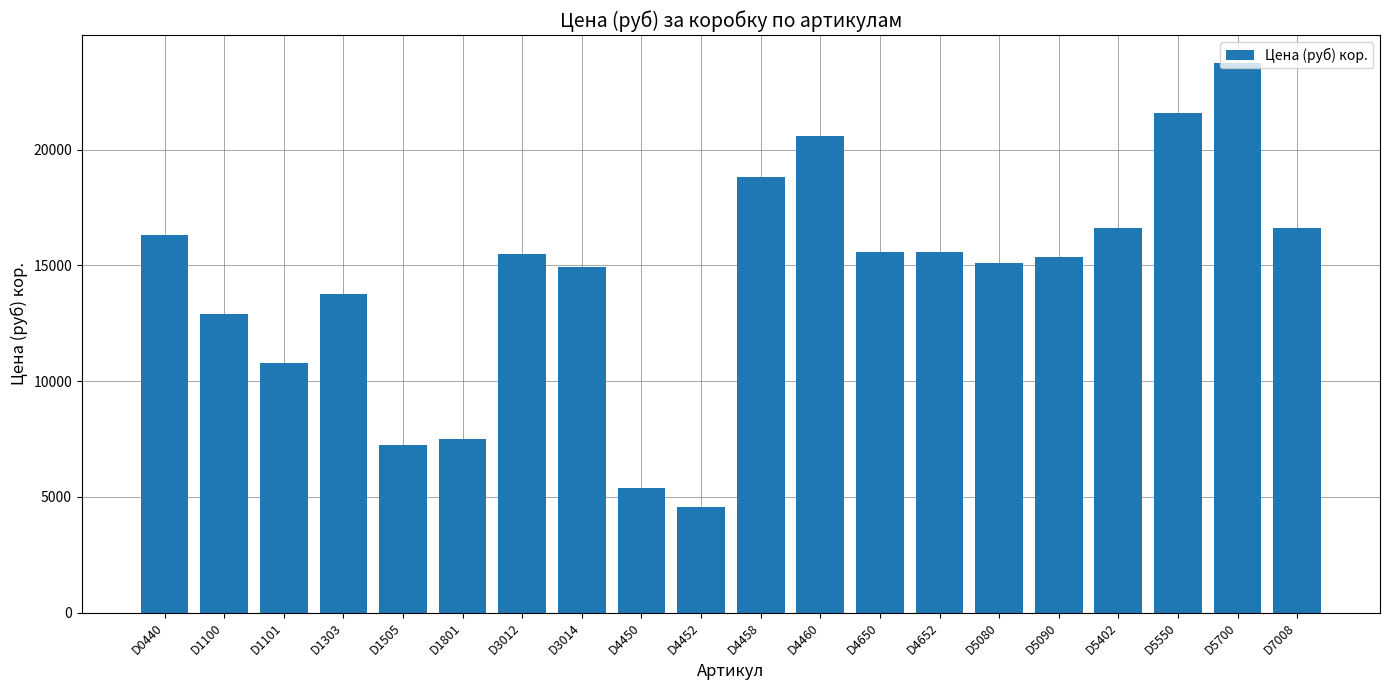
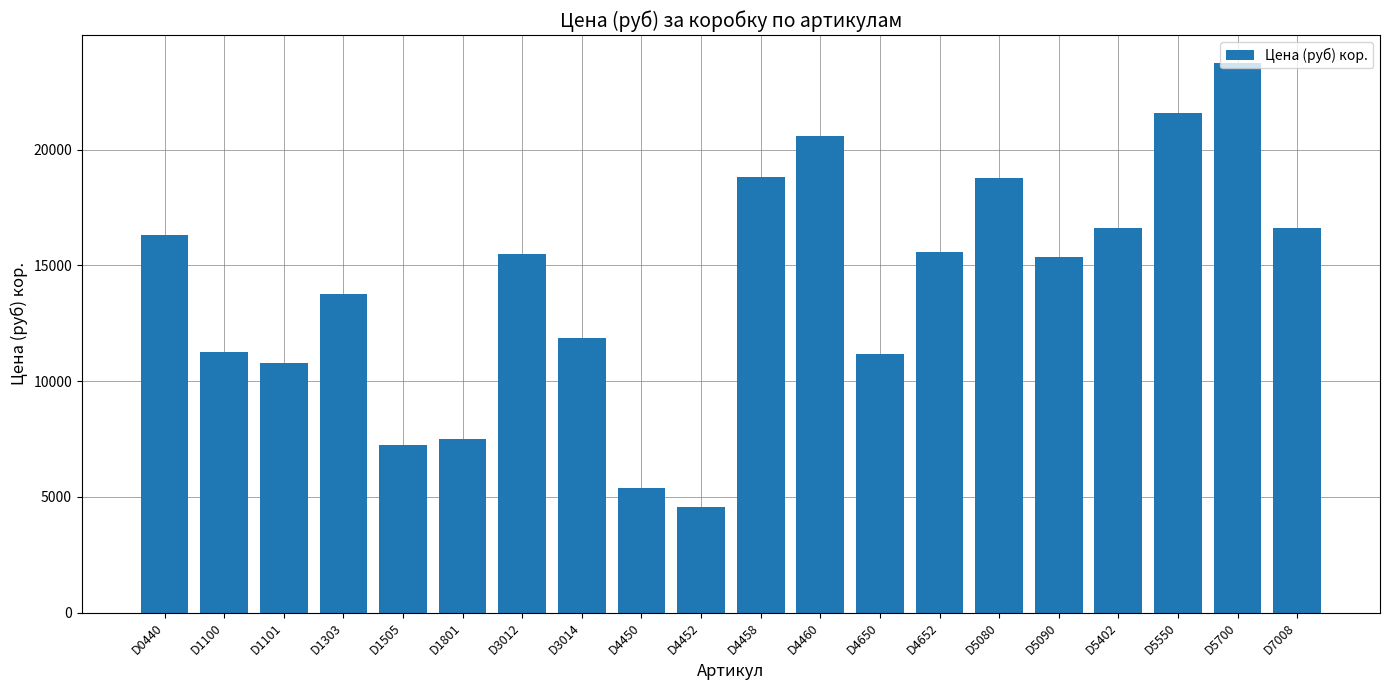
D1100: 12900 -> 11300
D3014: 15000 -> 11900
D4650: 15600 -> 11200
D5080: 15100 -> 18800
